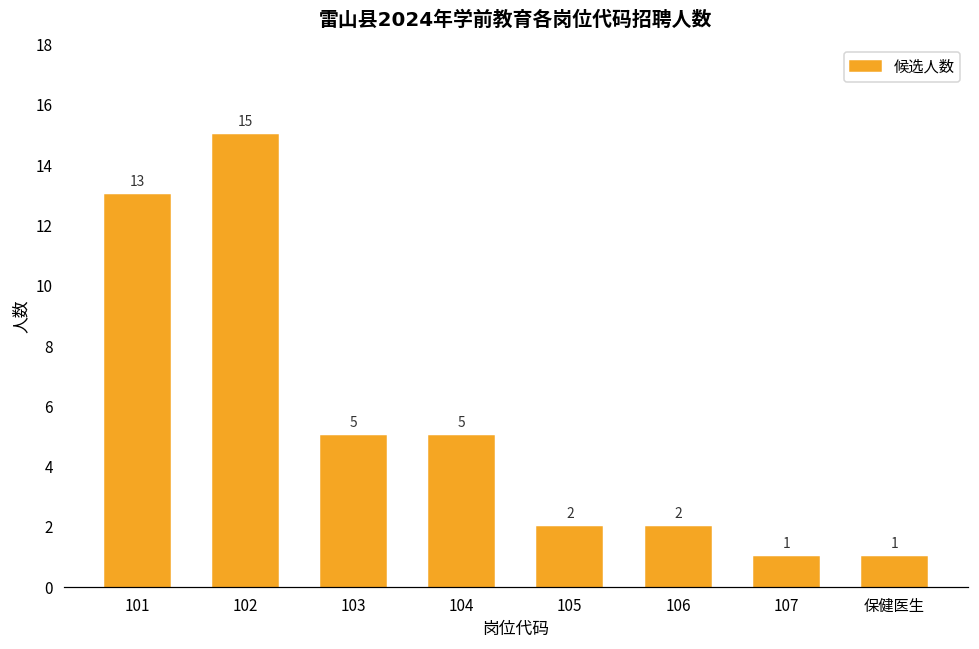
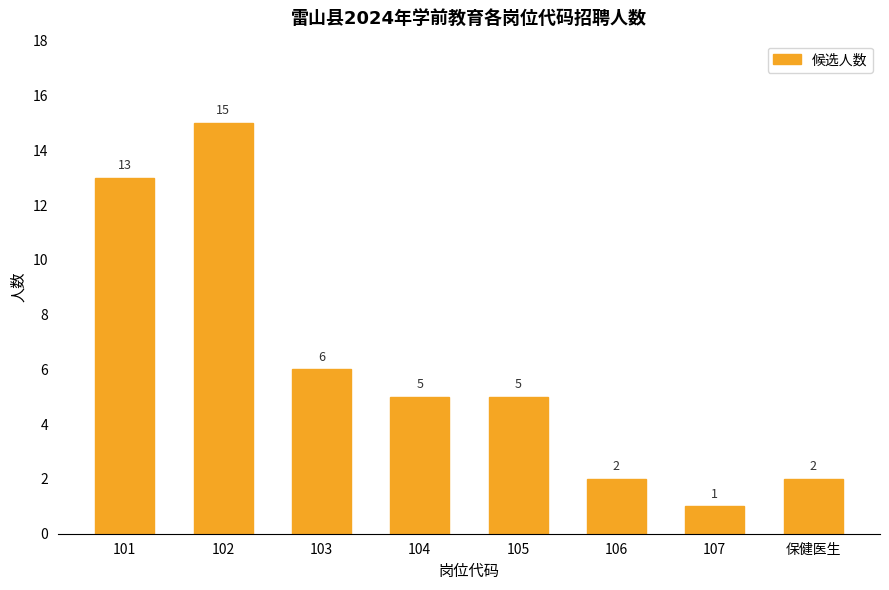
103: 5 -> 6
105: 2 -> 5
保健医生: 1 -> 2
